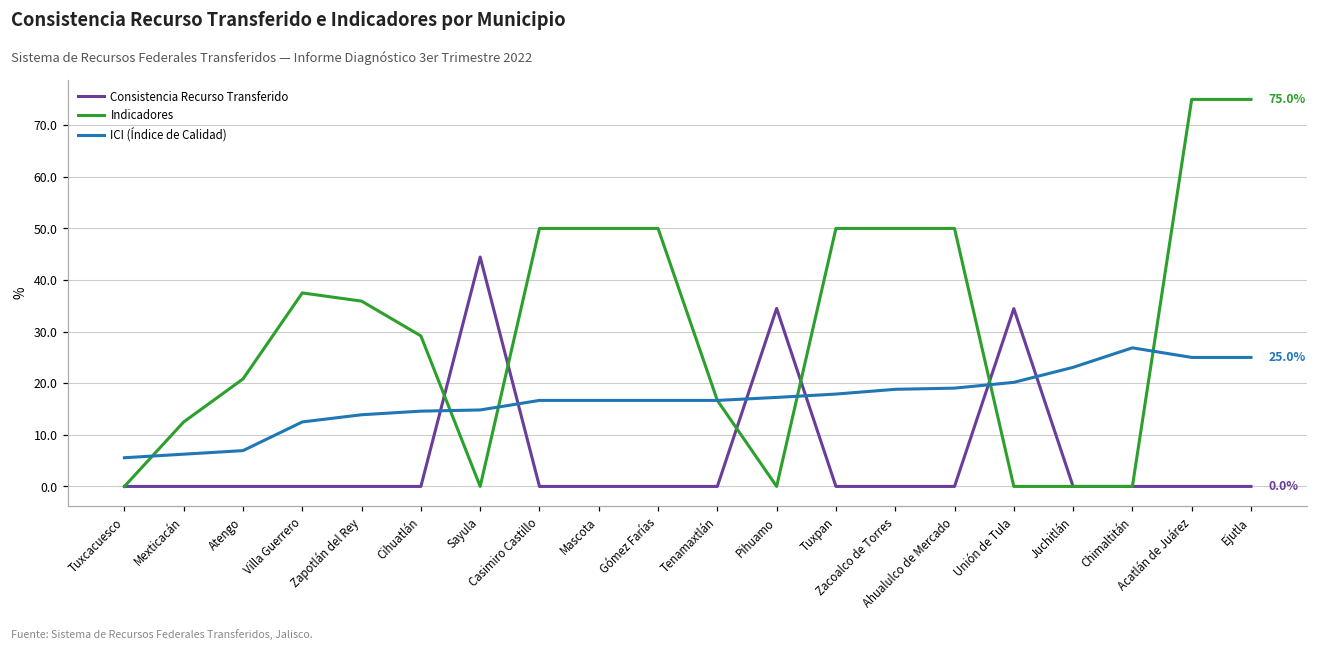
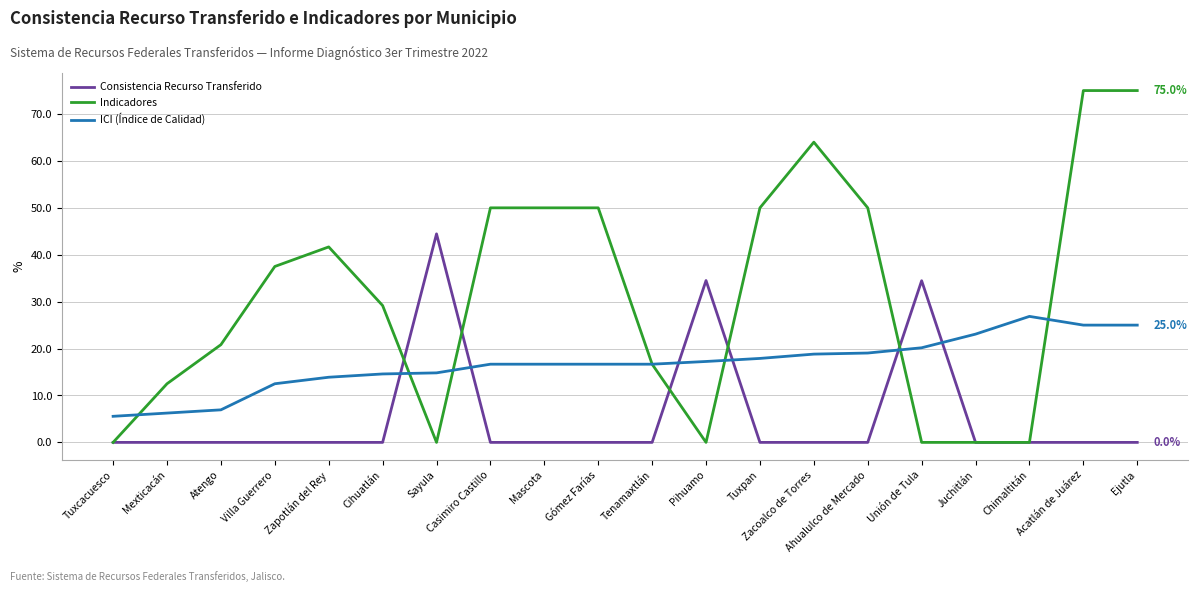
Indicadores, Zapotlán del Rey: 36 -> 42
Indicadores, Zacoalco de Torres: 50 -> 64
